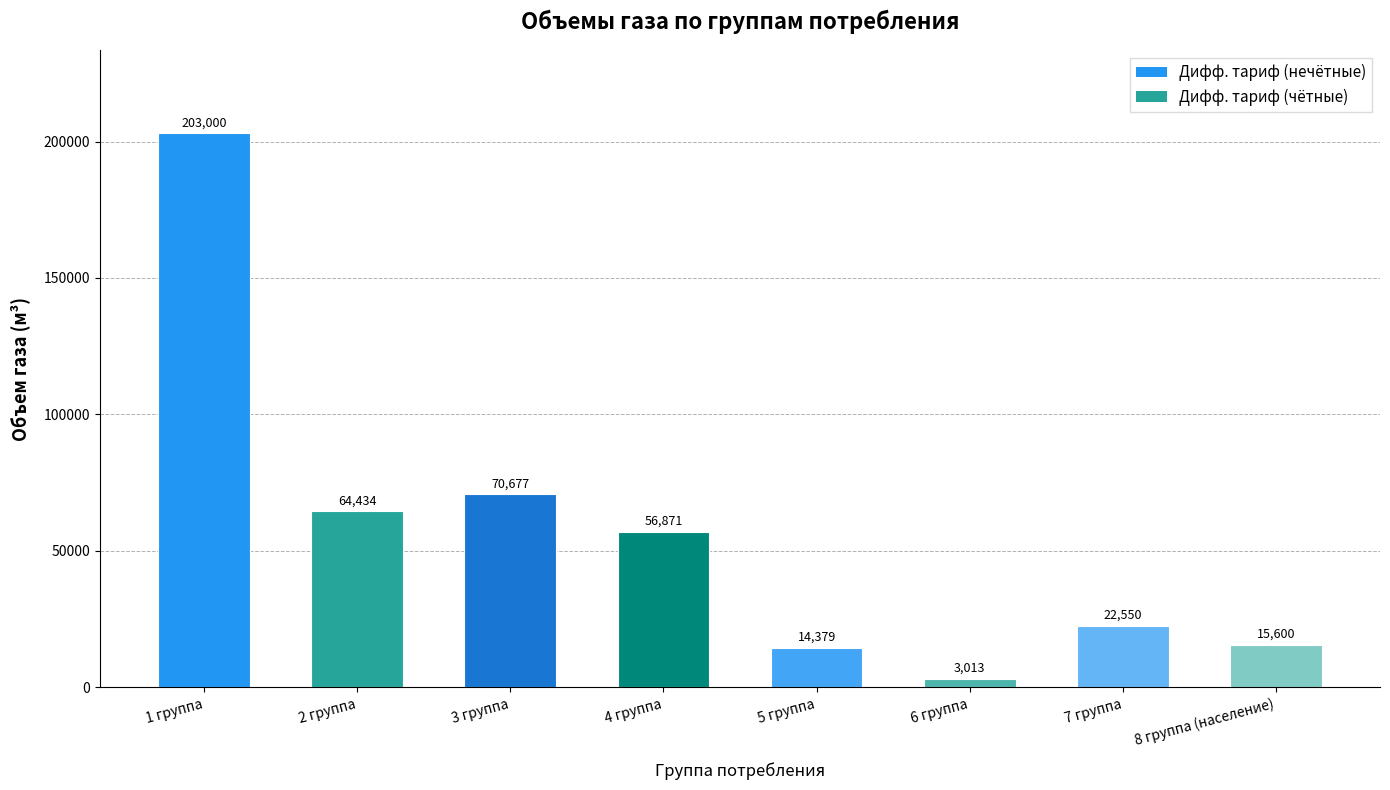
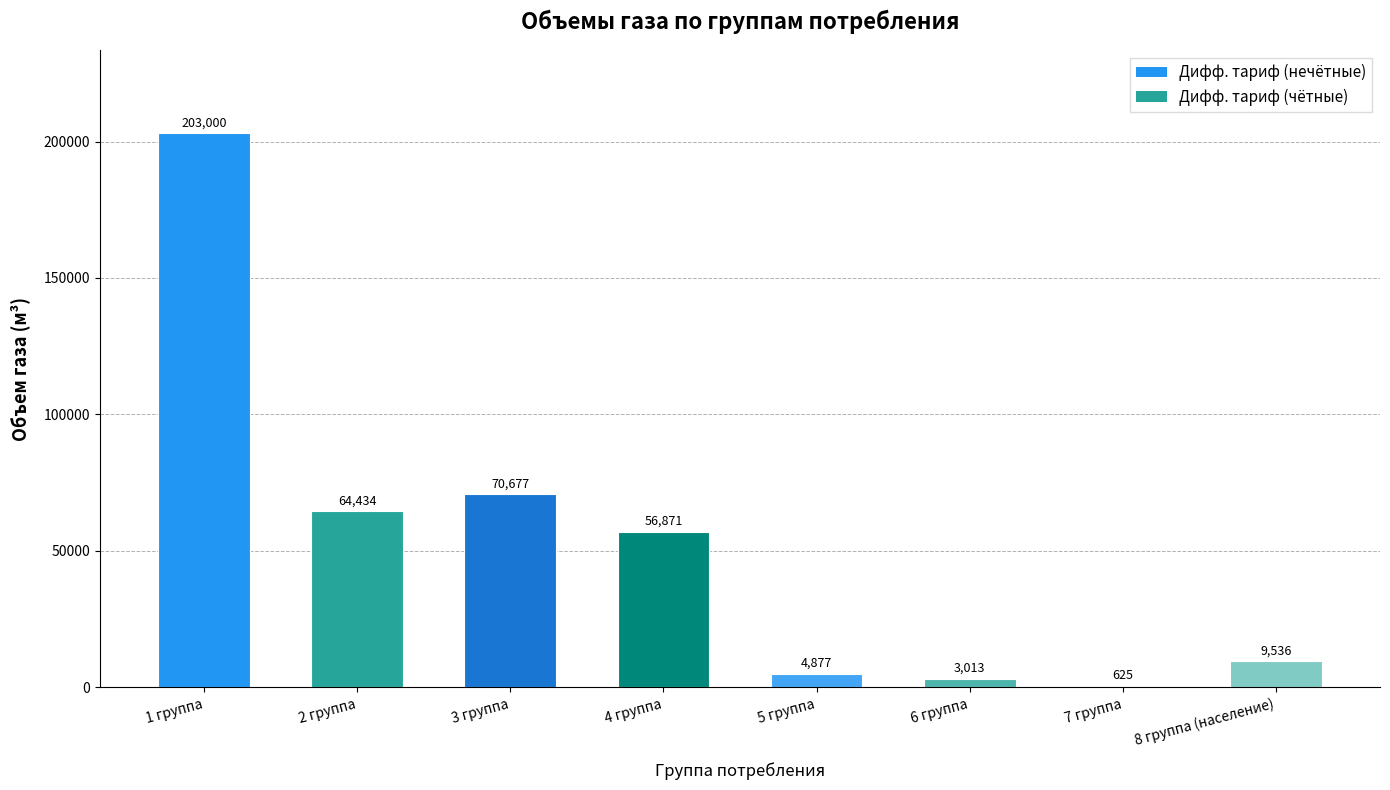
5 группа: 14,379 -> 4,877
7 группа: 22,550 -> 625
8 группа (население): 15,600 -> 9,536
